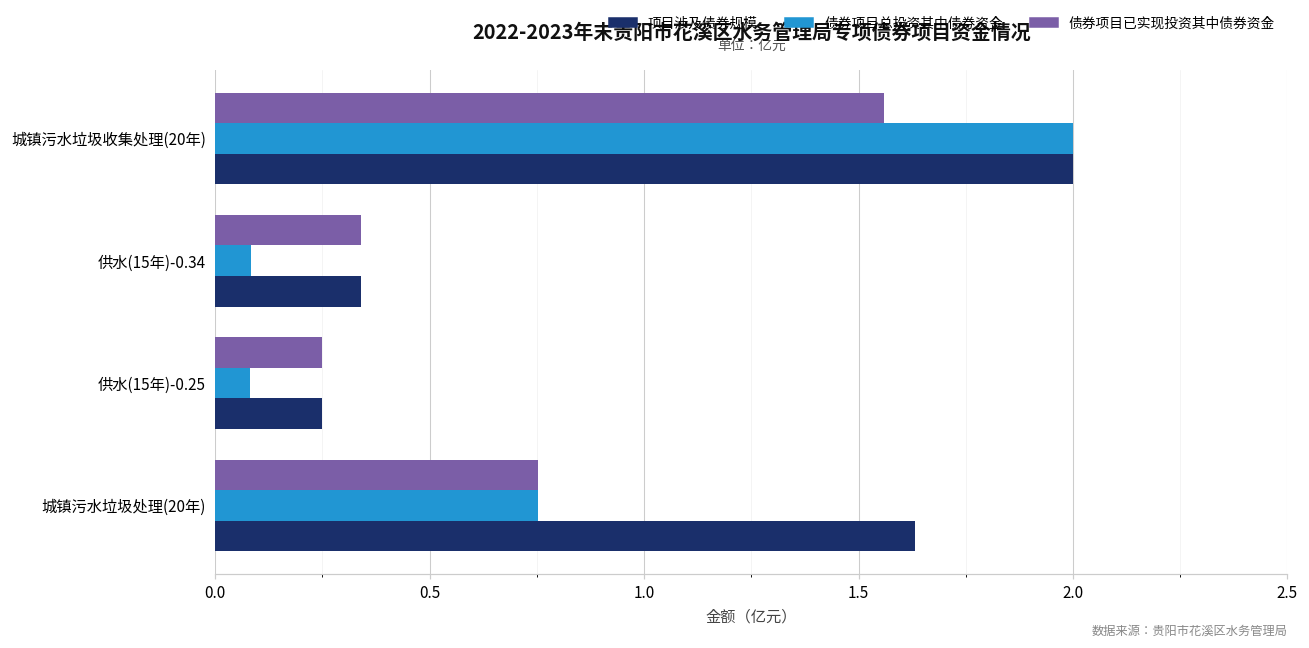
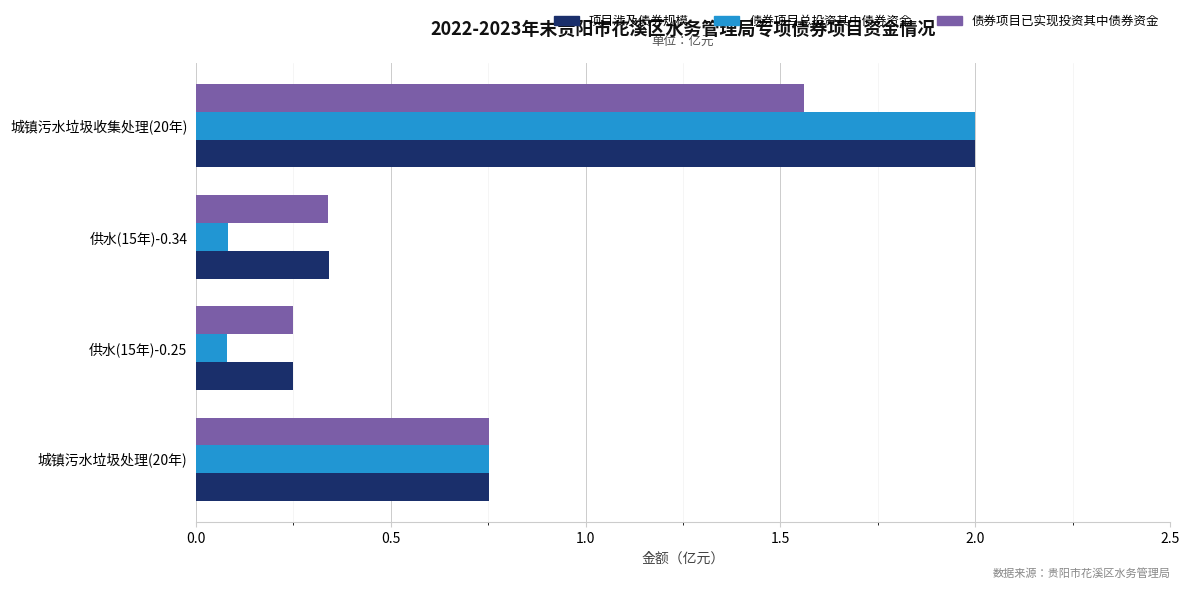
项目涉及债券规模, 城镇污水垃圾处理(20年): 1.63 -> 0.75
